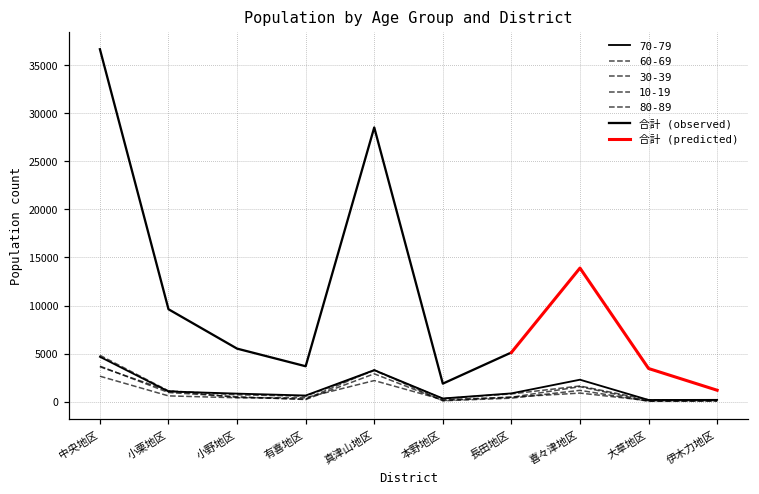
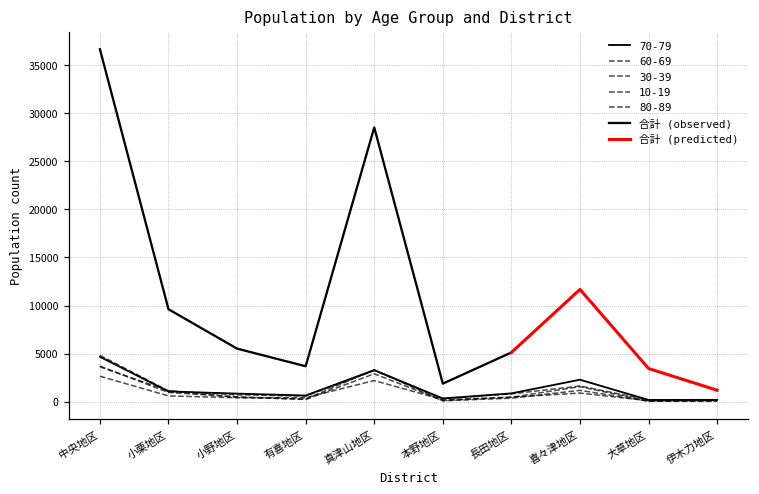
合計 (predicted), 喜々津地区: 14000 -> 12000
